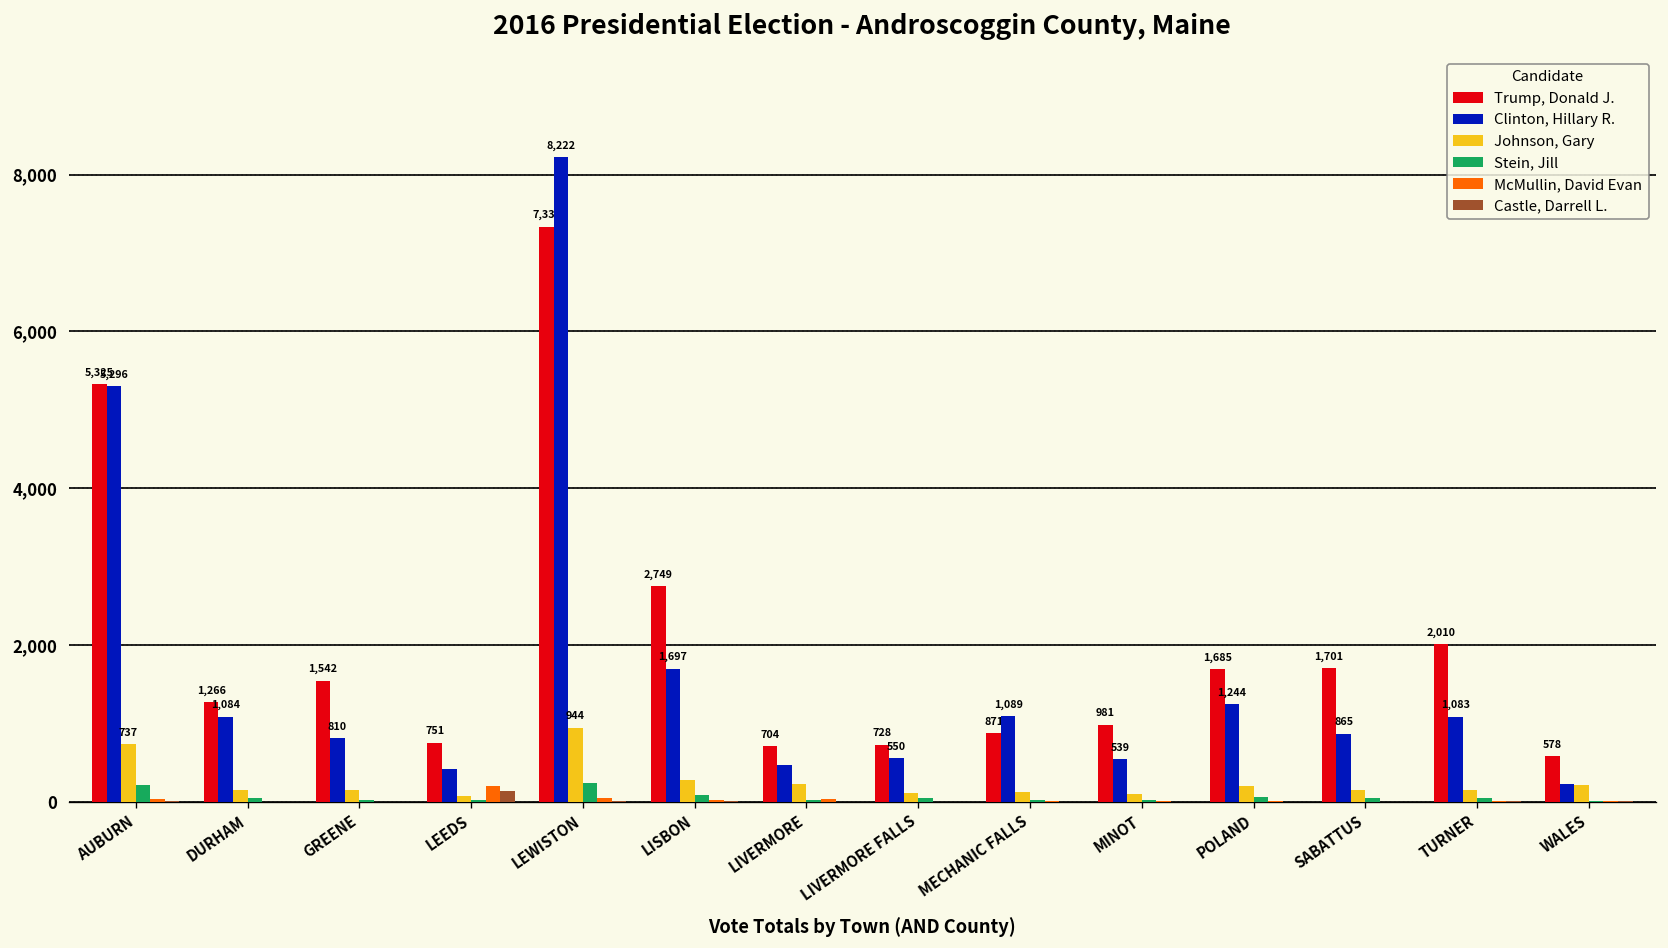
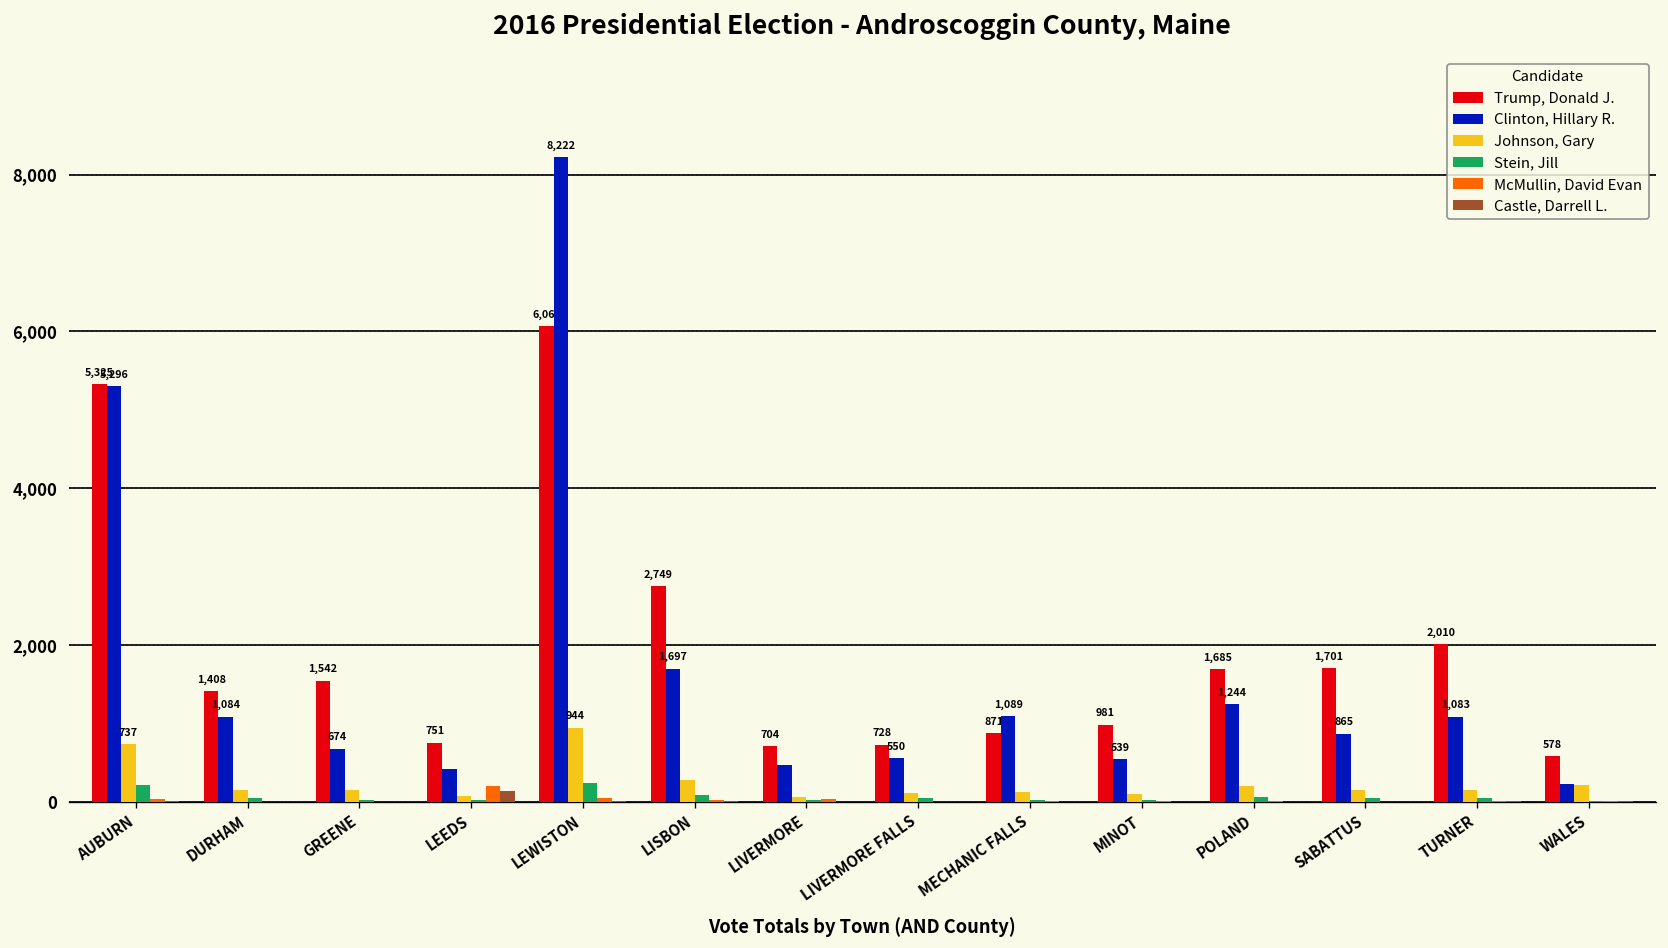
Trump, Donald J., DURHAM: 1,266 -> 1,408
Clinton, Hillary R., GREENE: 810 -> 674
Trump, Donald J., LEWISTON: 7,336 -> 6,068
Johnson, Gary, LIVERMORE: 200 -> 100
